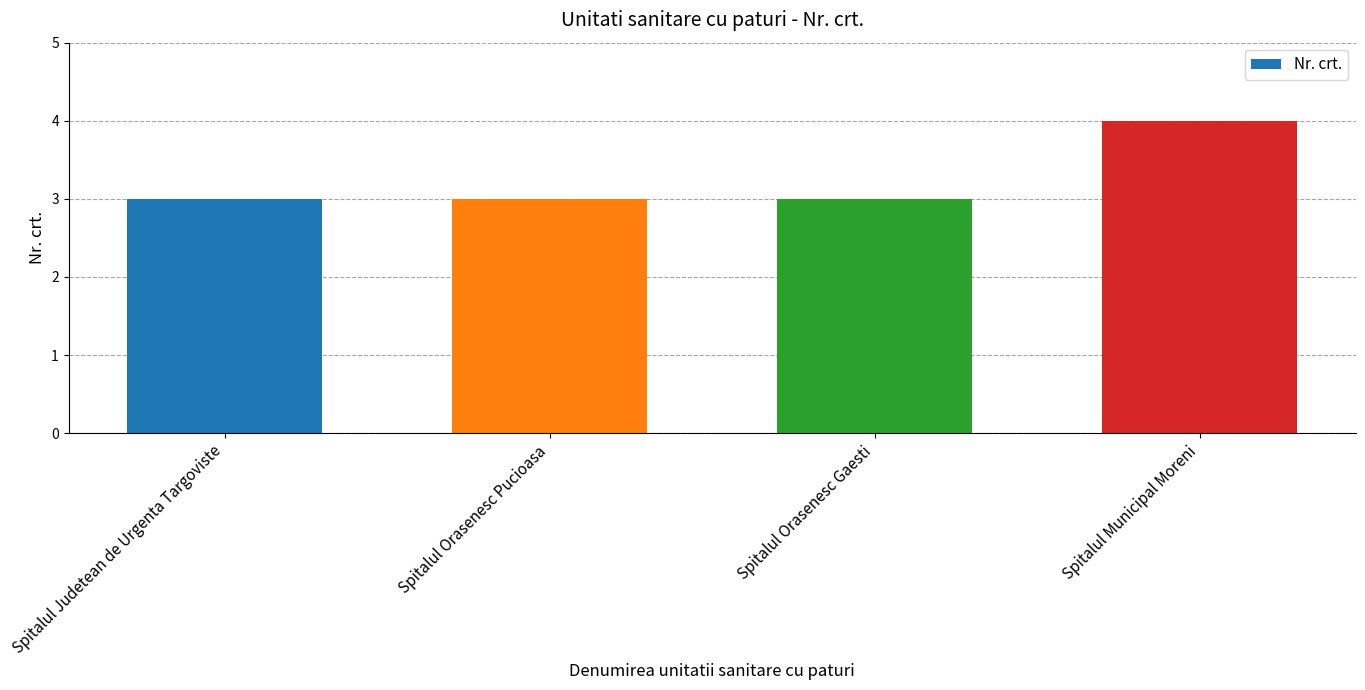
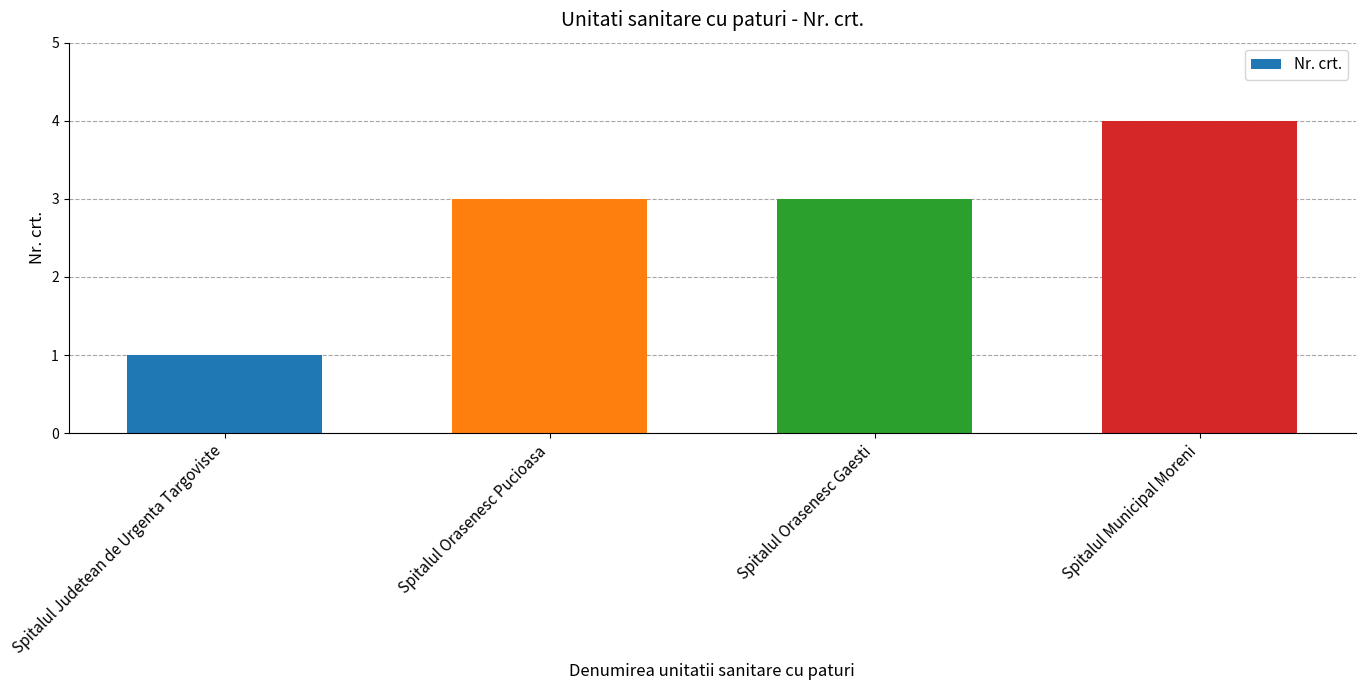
Spitalul Judetean de Urgenta Targoviste: 3 -> 1
